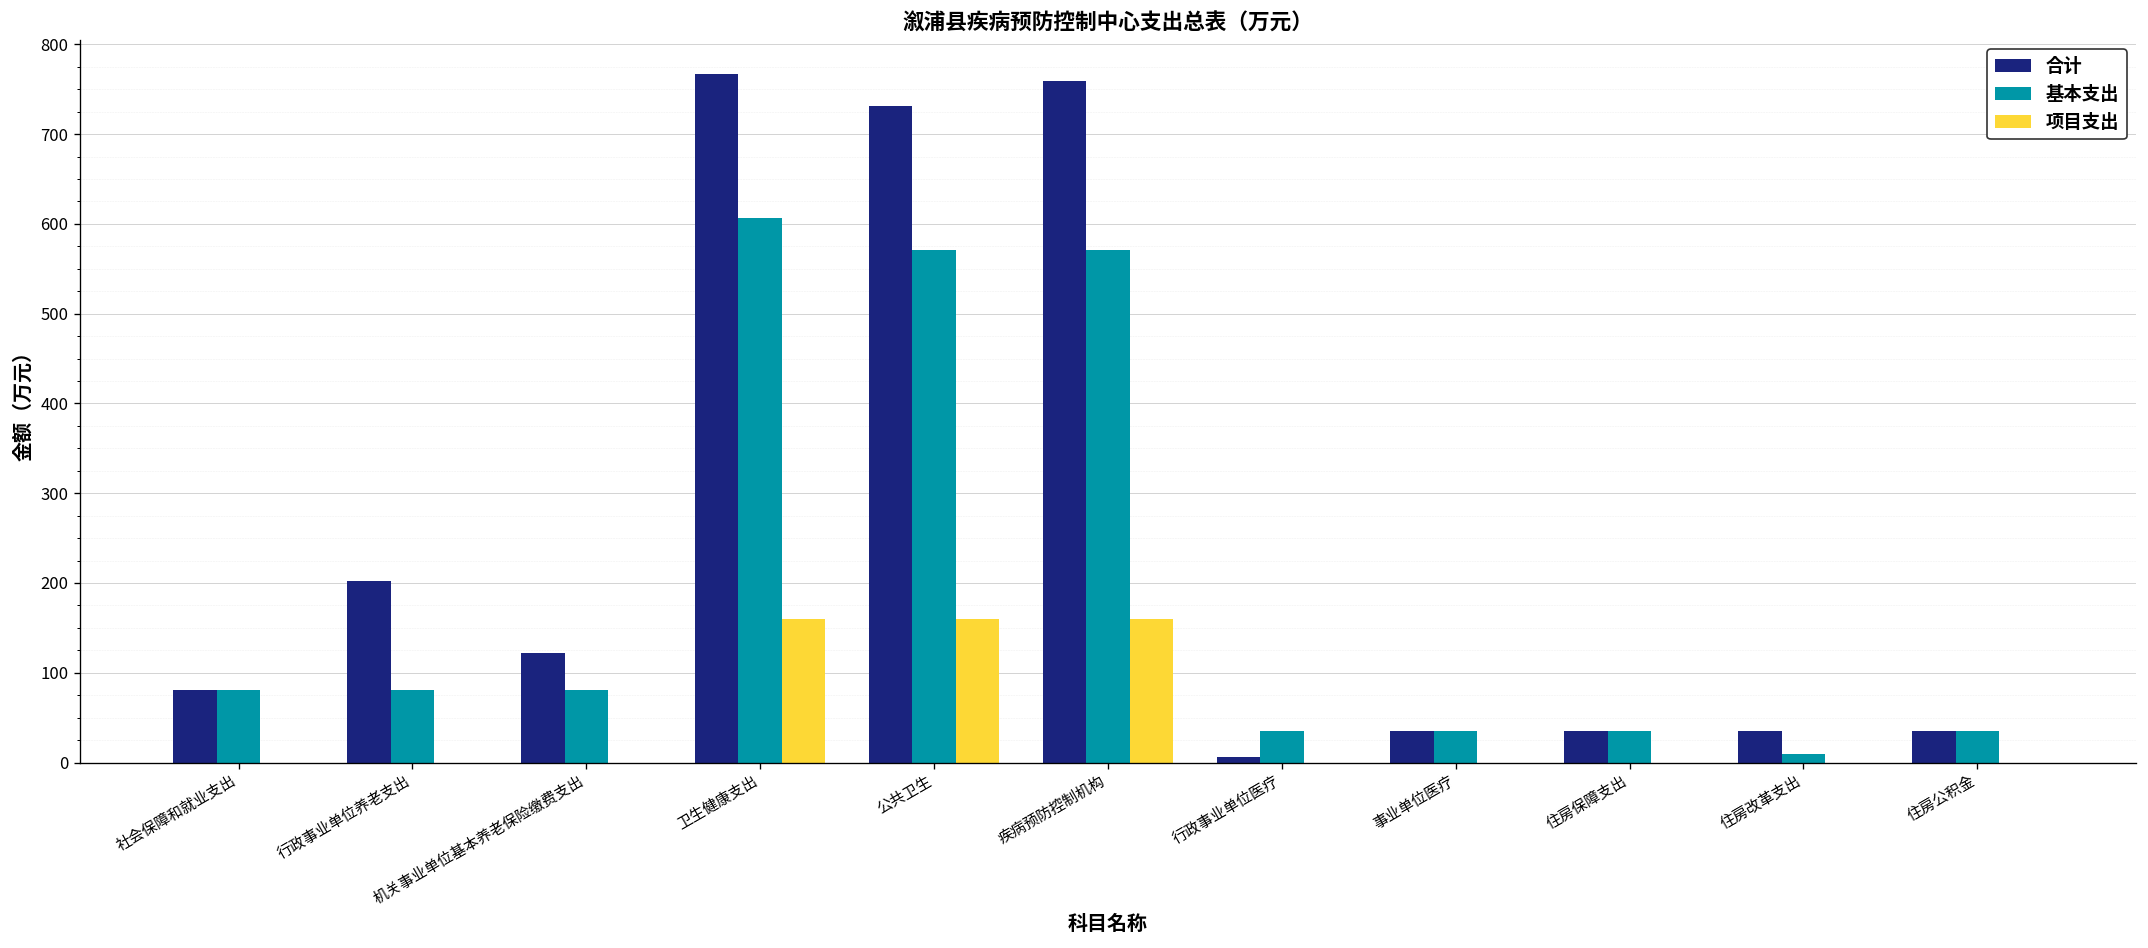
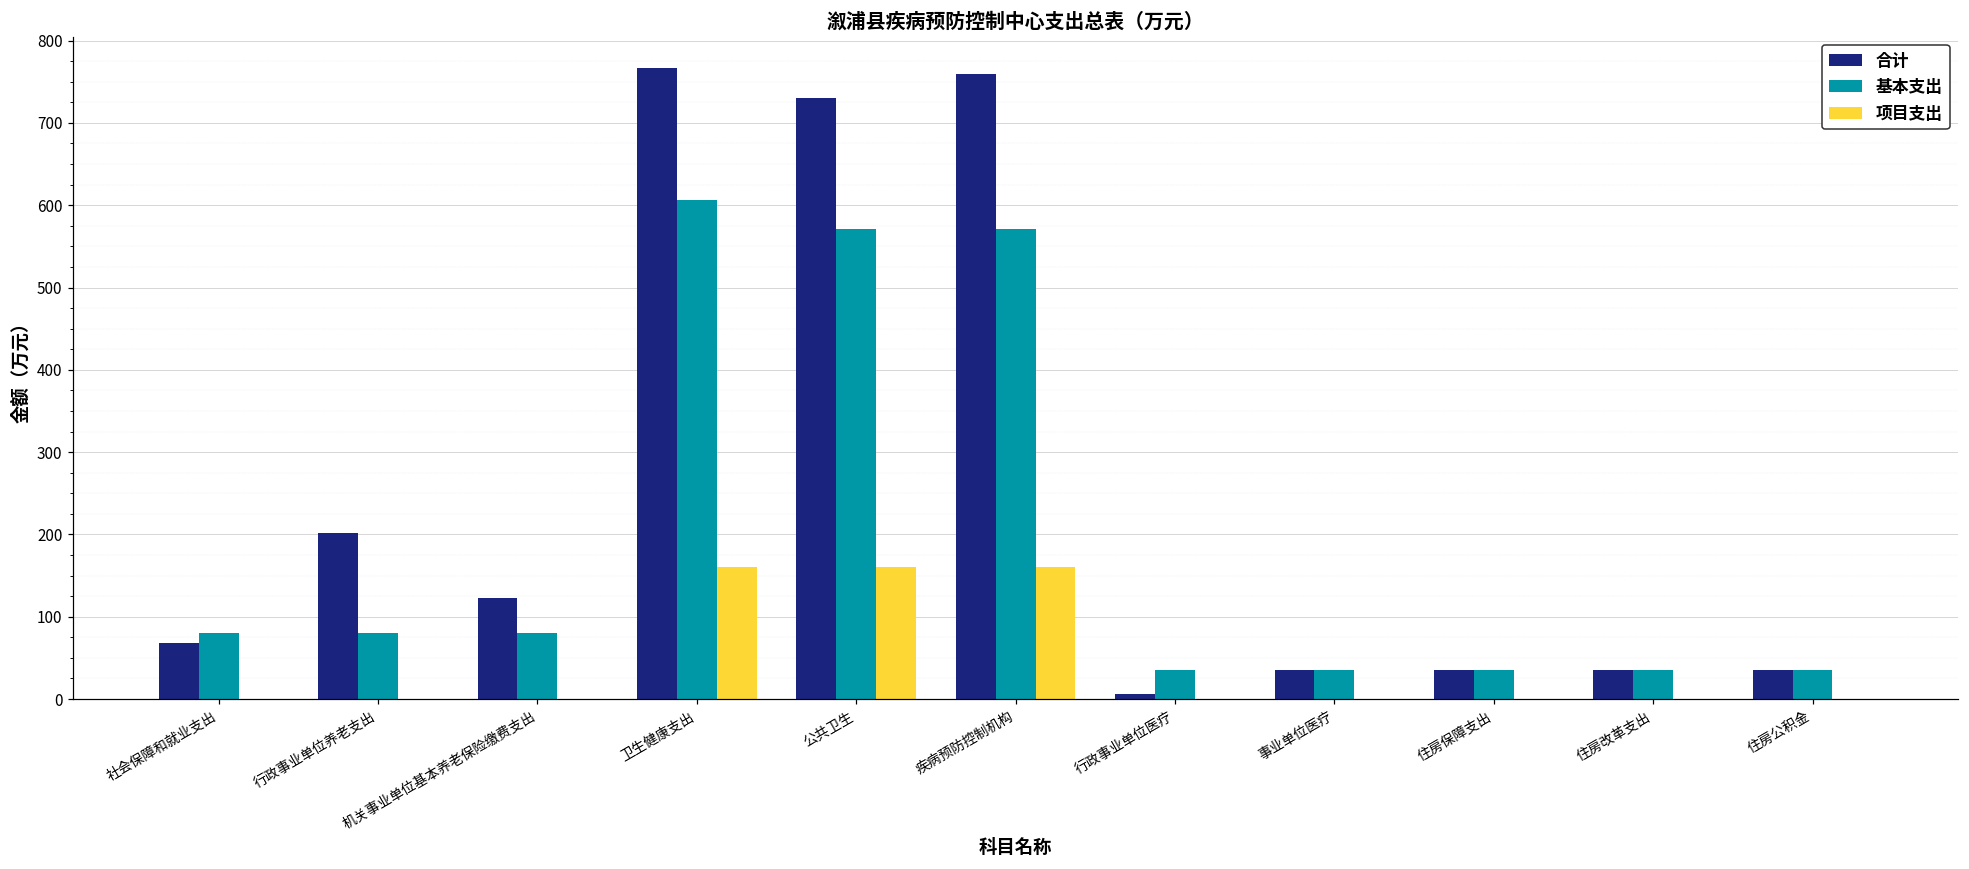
合计, 社会保障和就业支出: 80 -> 70
基本支出, 住房改革支出: 10 -> 40
